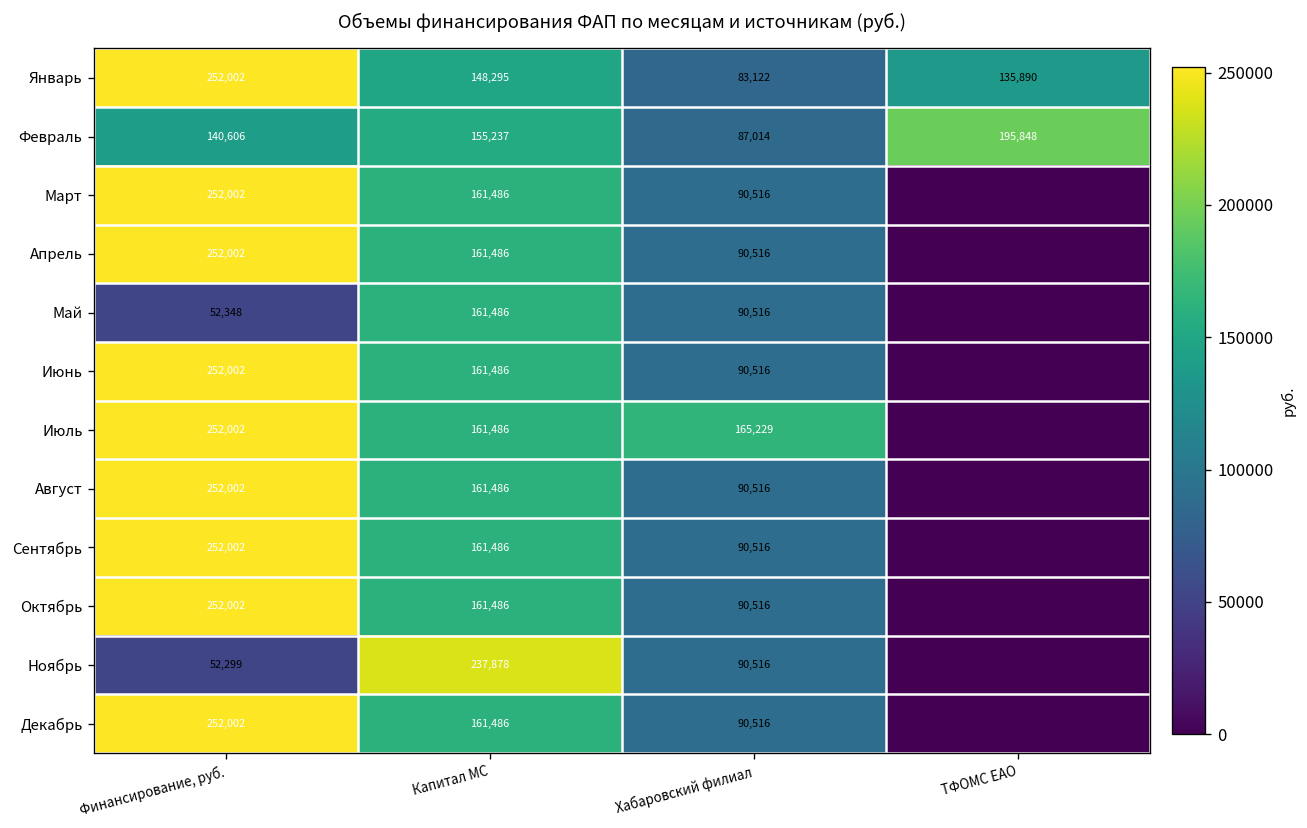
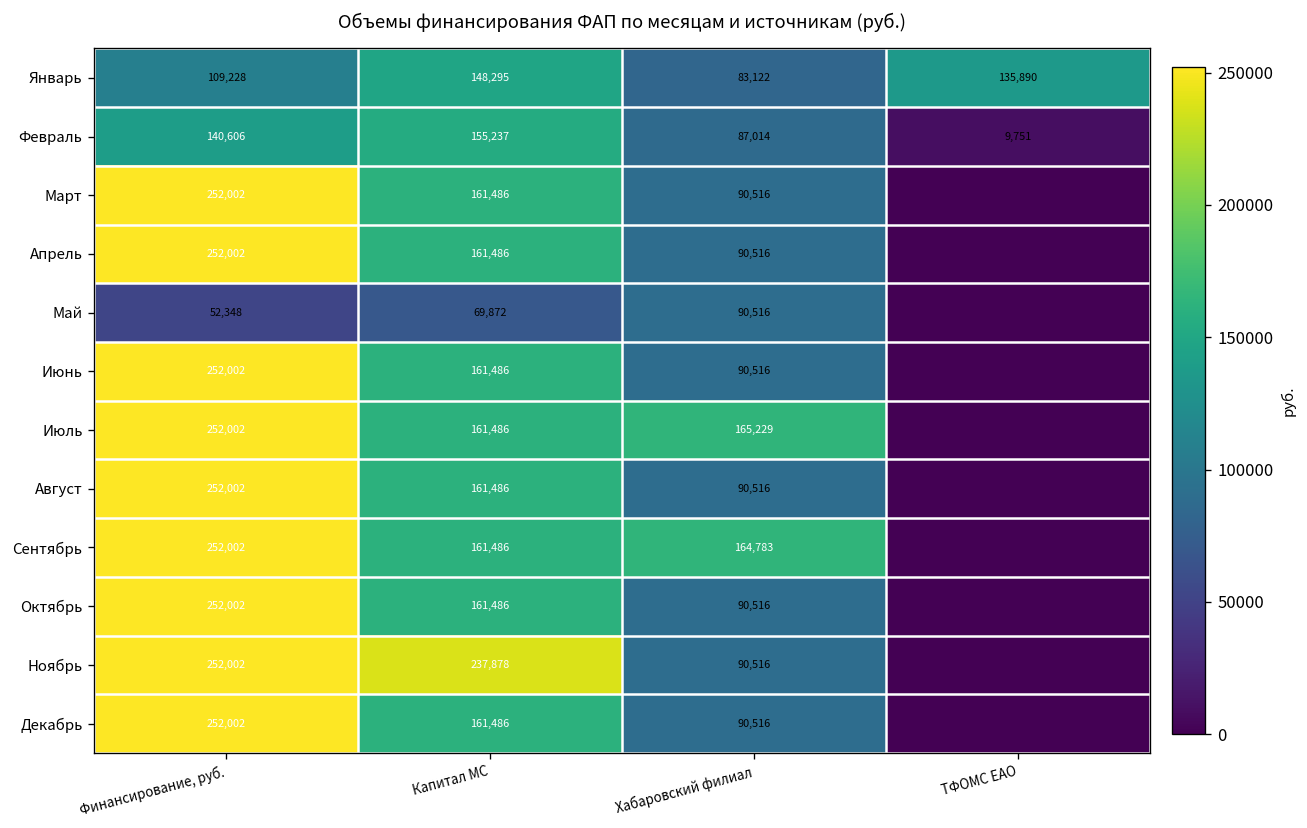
Январь, Финансирование, руб.: 252,002 -> 109,228
Февраль, ТФОМС ЕАО: 195,848 -> 9,751
Май, Капитал МС: 161,486 -> 69,872
Сентябрь, Хабаровский филиал: 90,516 -> 164,783
Ноябрь, Финансирование, руб.: 52,299 -> 252,002
